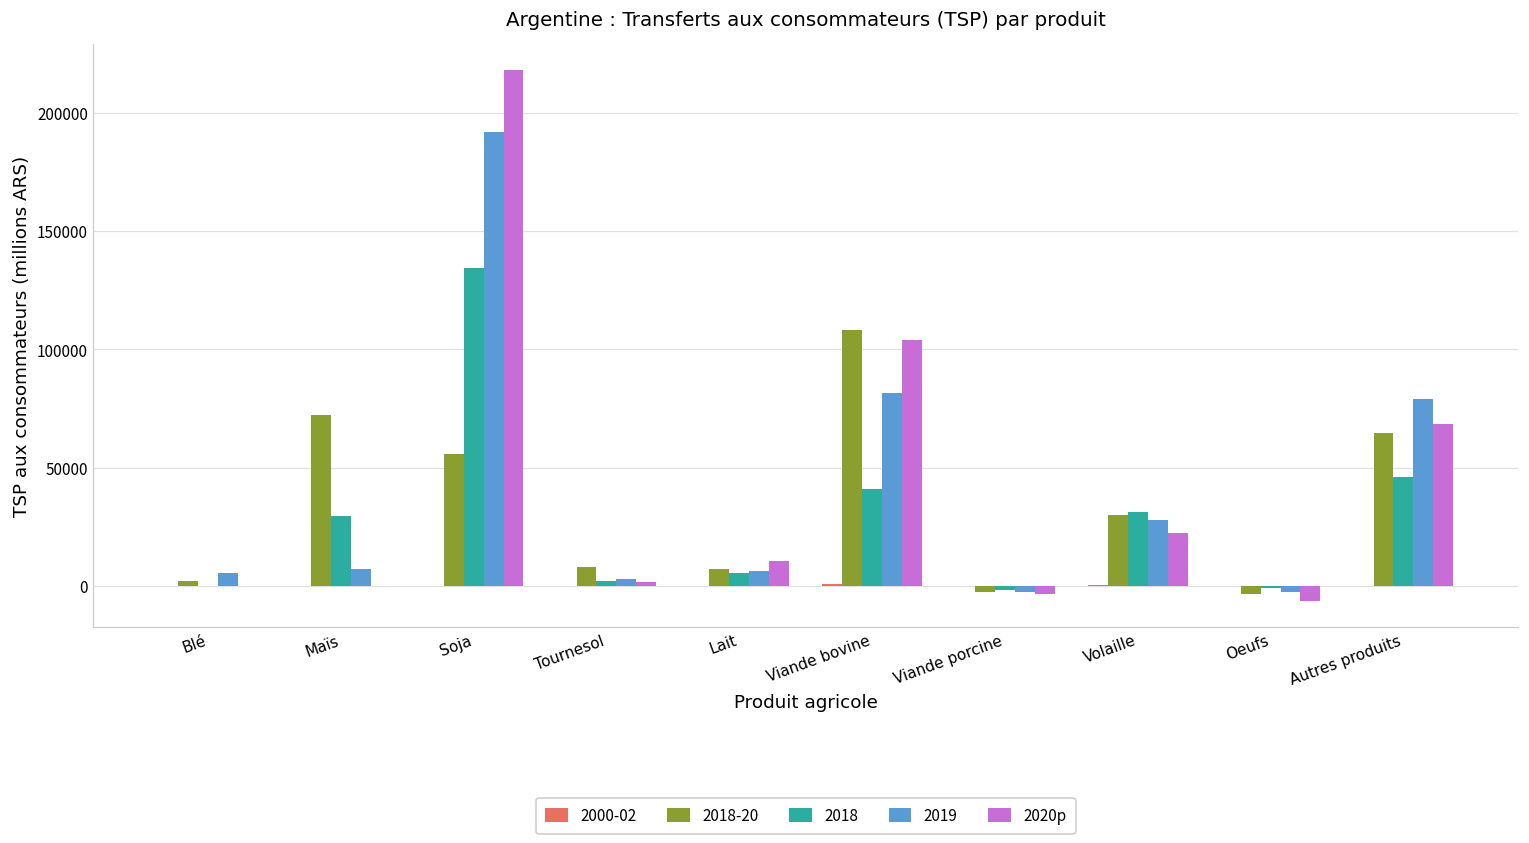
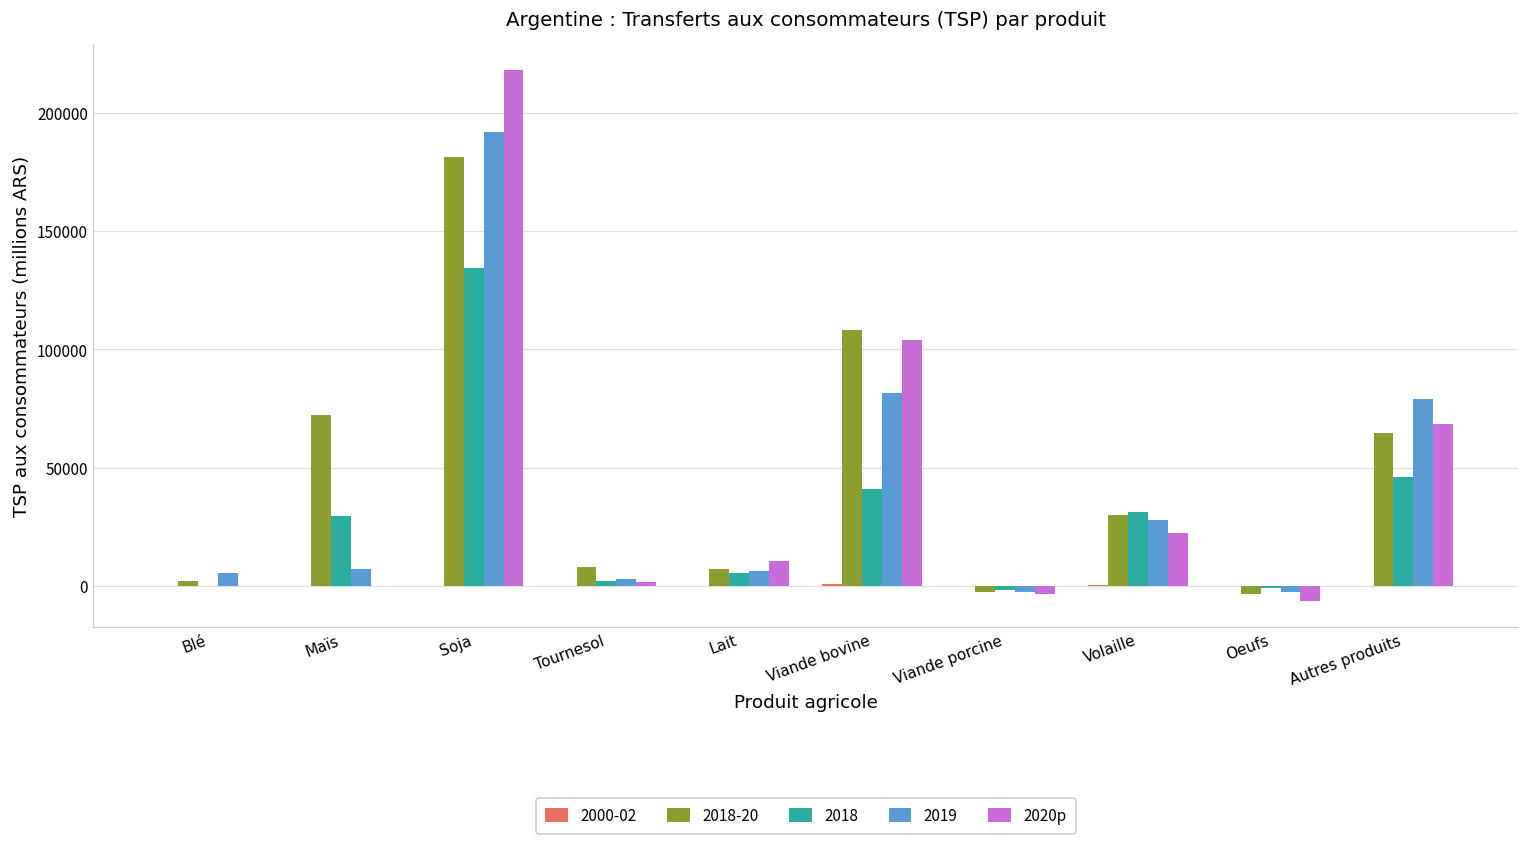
2018-20, Soja: 56000 -> 181000
